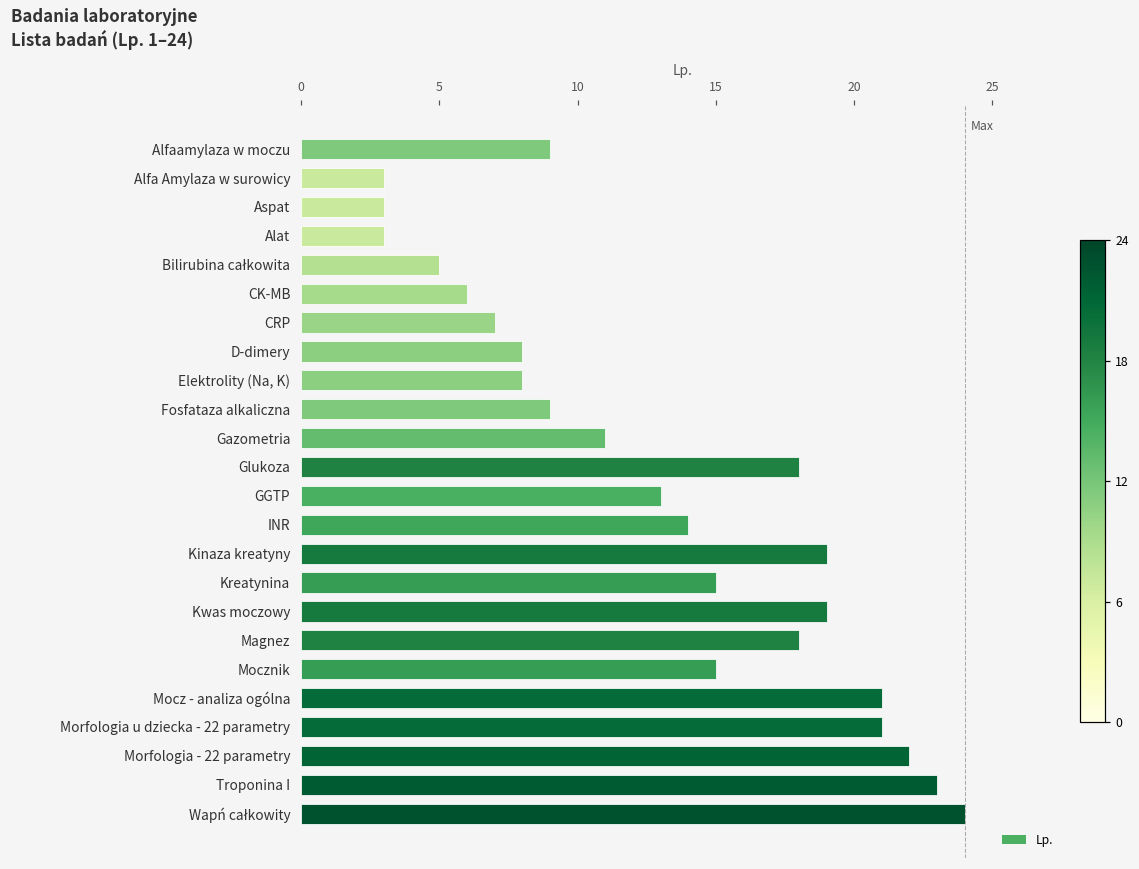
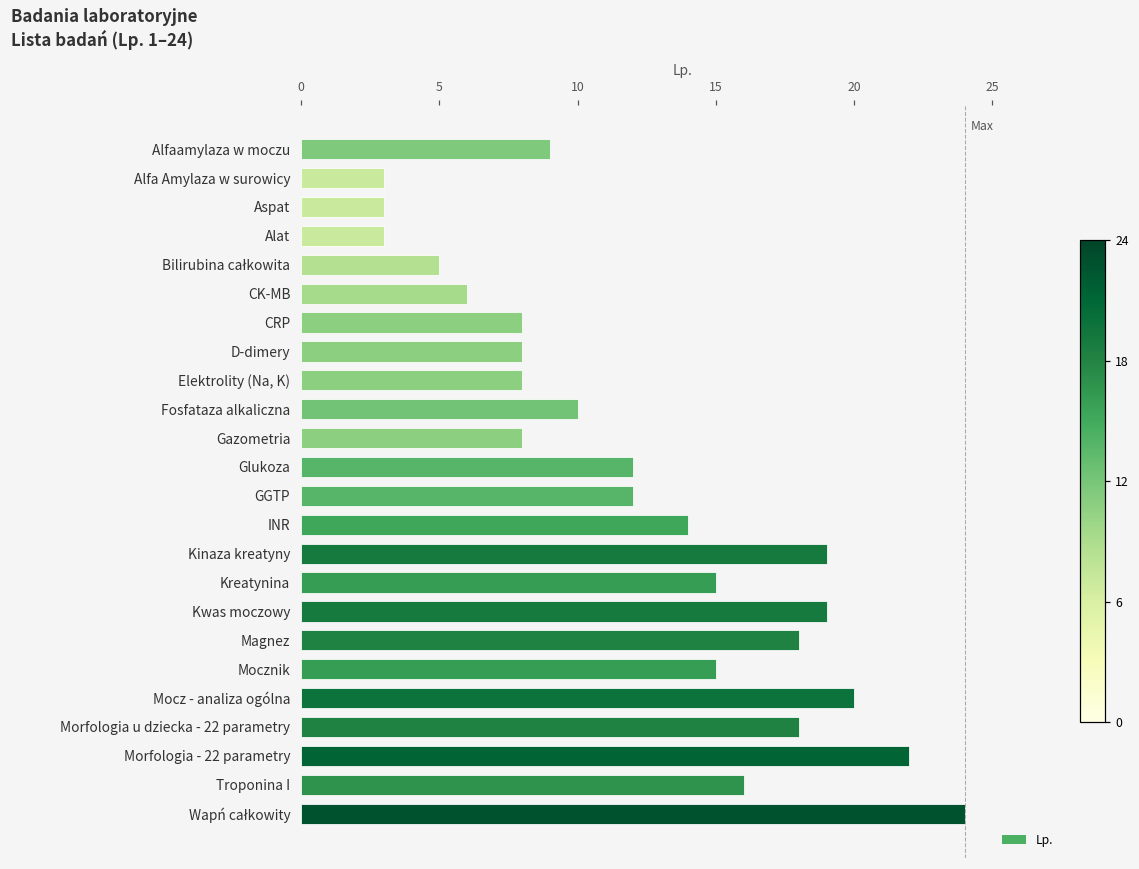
CRP: 7 -> 8
Fosfataza alkaliczna: 9 -> 10
Gazometria: 11 -> 8
Glukoza: 18 -> 12
GGTP: 13 -> 12
Mocz - analiza ogólna: 21 -> 20
Morfologia u dziecka - 22 parametry: 21 -> 18
Troponina I: 23 -> 16
